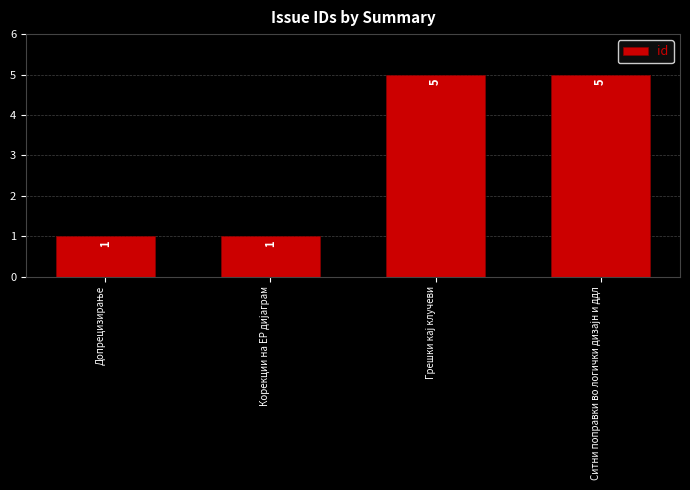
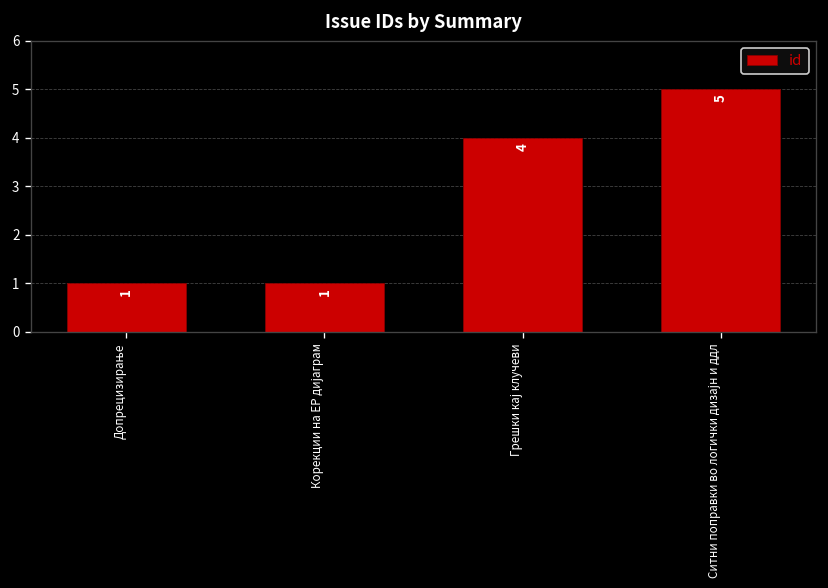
Грешки кај клучеви: 5 -> 4
